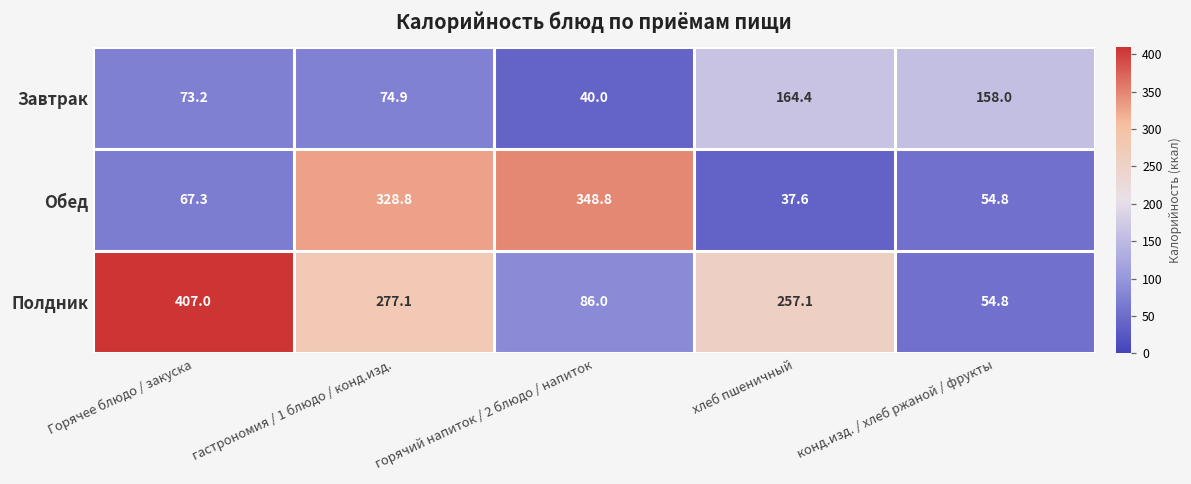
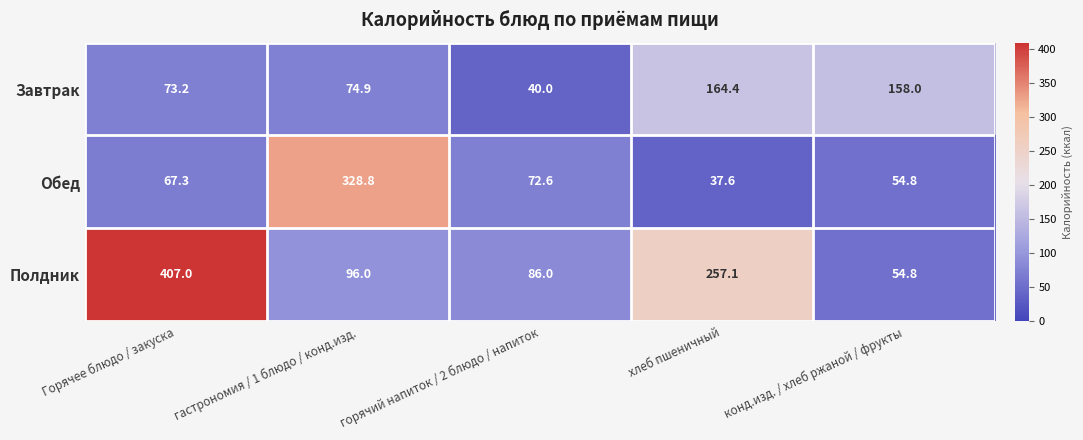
Обед, горячий напиток / 2 блюдо / напиток: 348.8 -> 72.6
Полдник, гастрономия / 1 блюдо / конд.изд.: 277.1 -> 96.0
